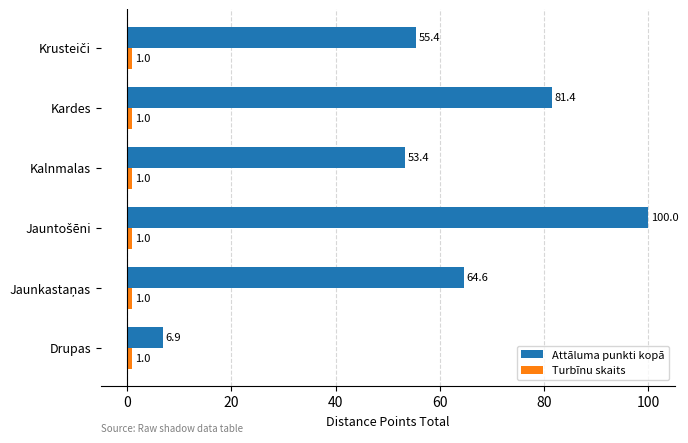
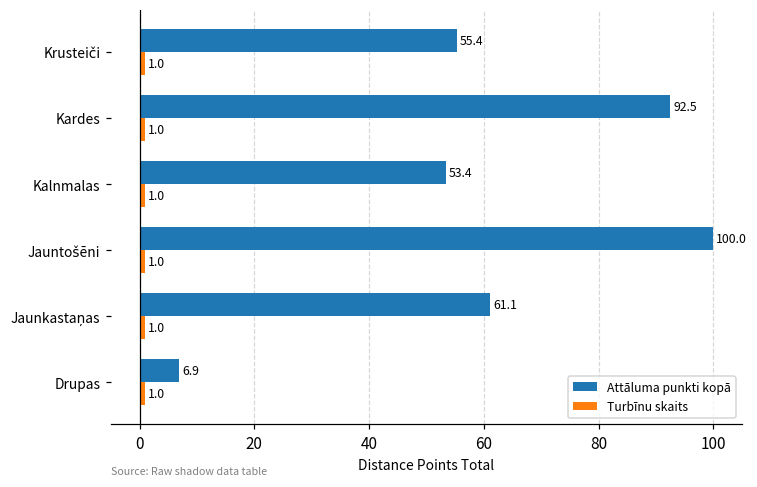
Attāluma punkti kopā, Kardes: 81.4 -> 92.5
Attāluma punkti kopā, Jaunkastaņas: 64.6 -> 61.1
